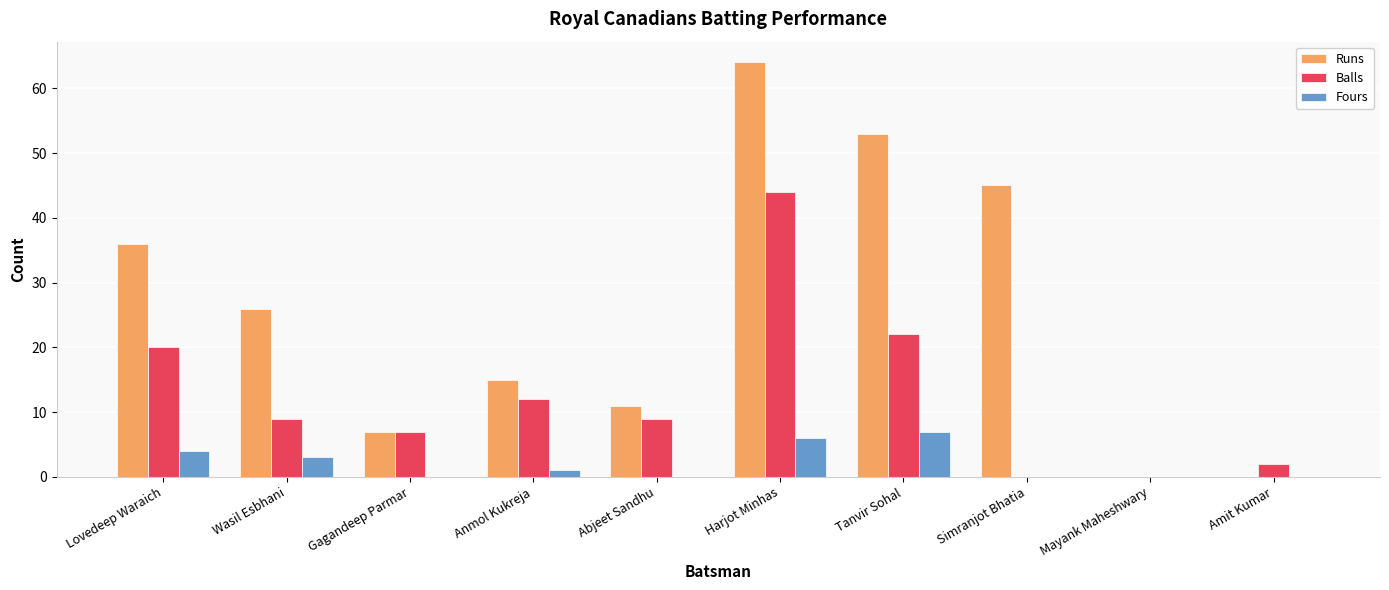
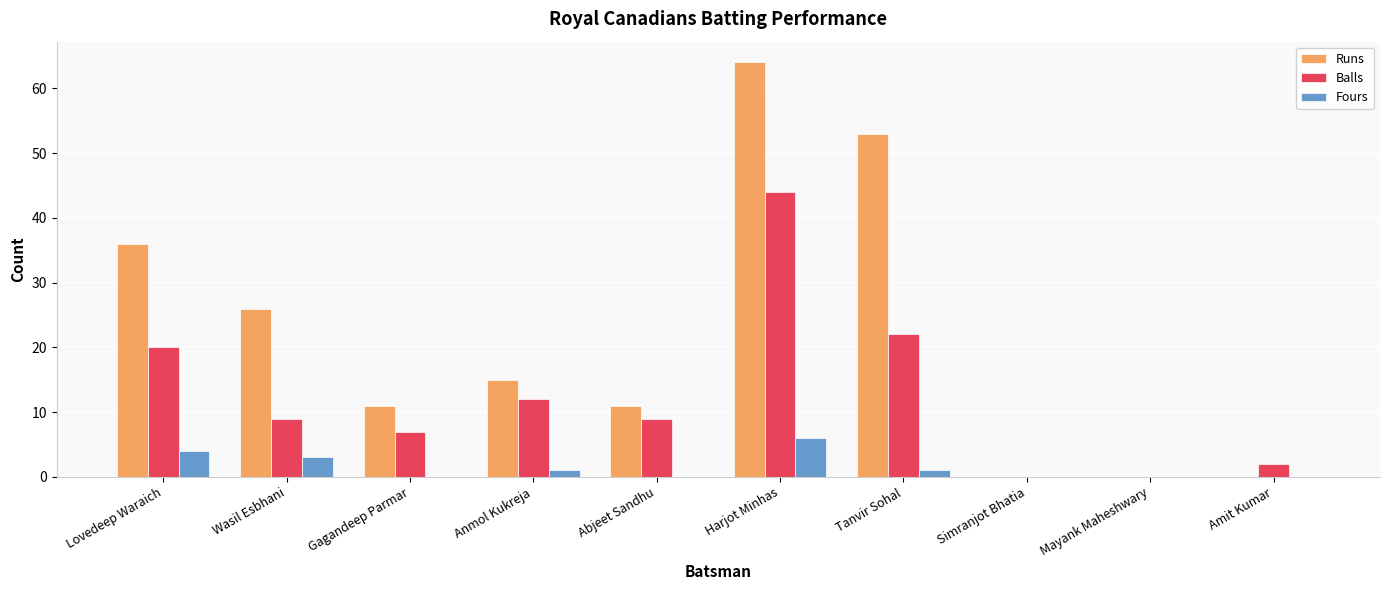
Runs, Gagandeep Parmar: 7 -> 11
Fours, Tanvir Sohal: 7 -> 1
Runs, Simranjot Bhatia: 45 -> 0
